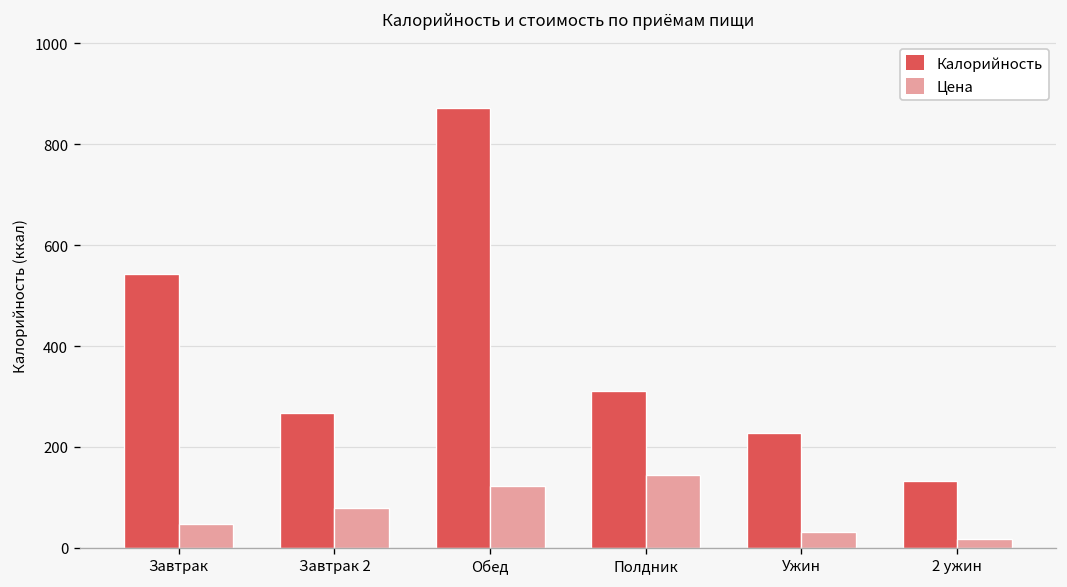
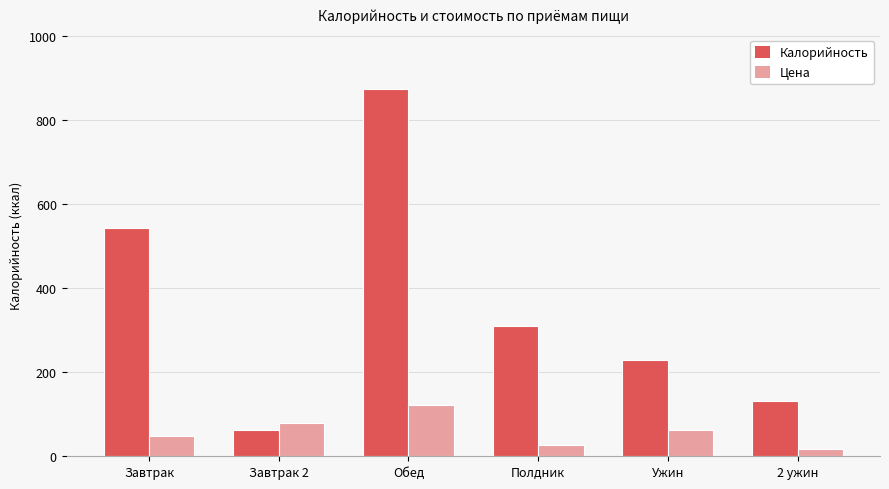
Калорийность, Завтрак 2: 270 -> 60
Цена, Полдник: 140 -> 30
Цена, Ужин: 30 -> 60
